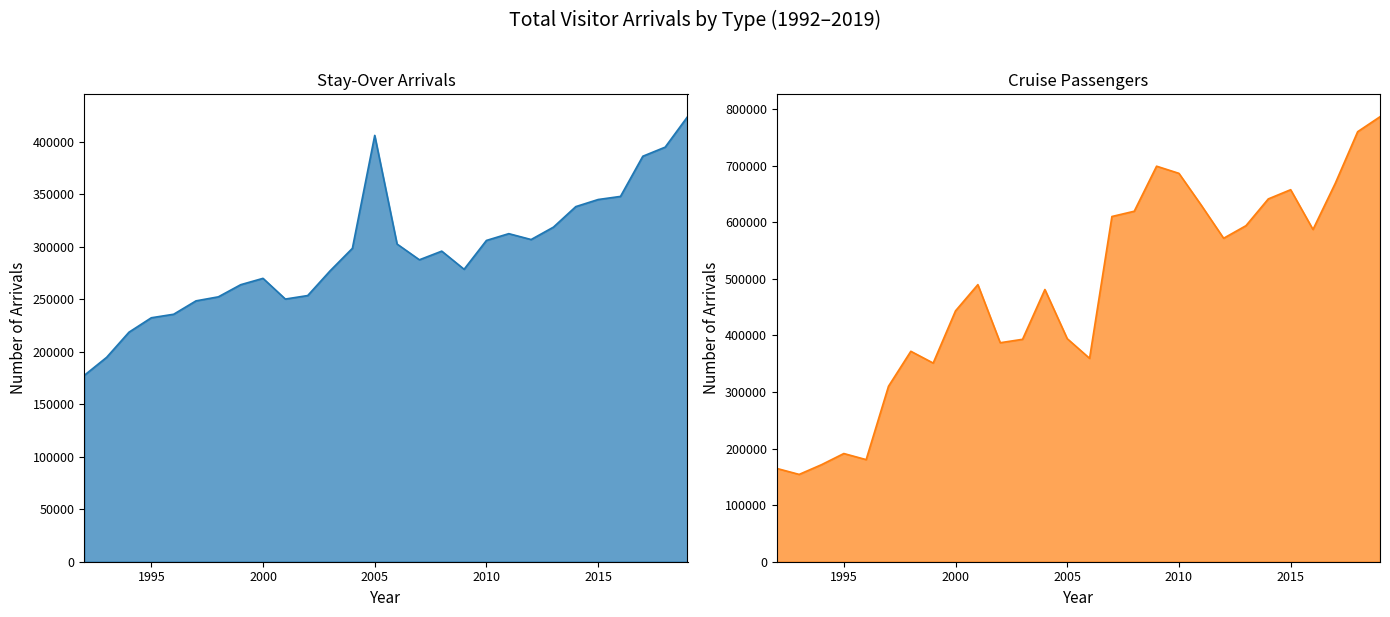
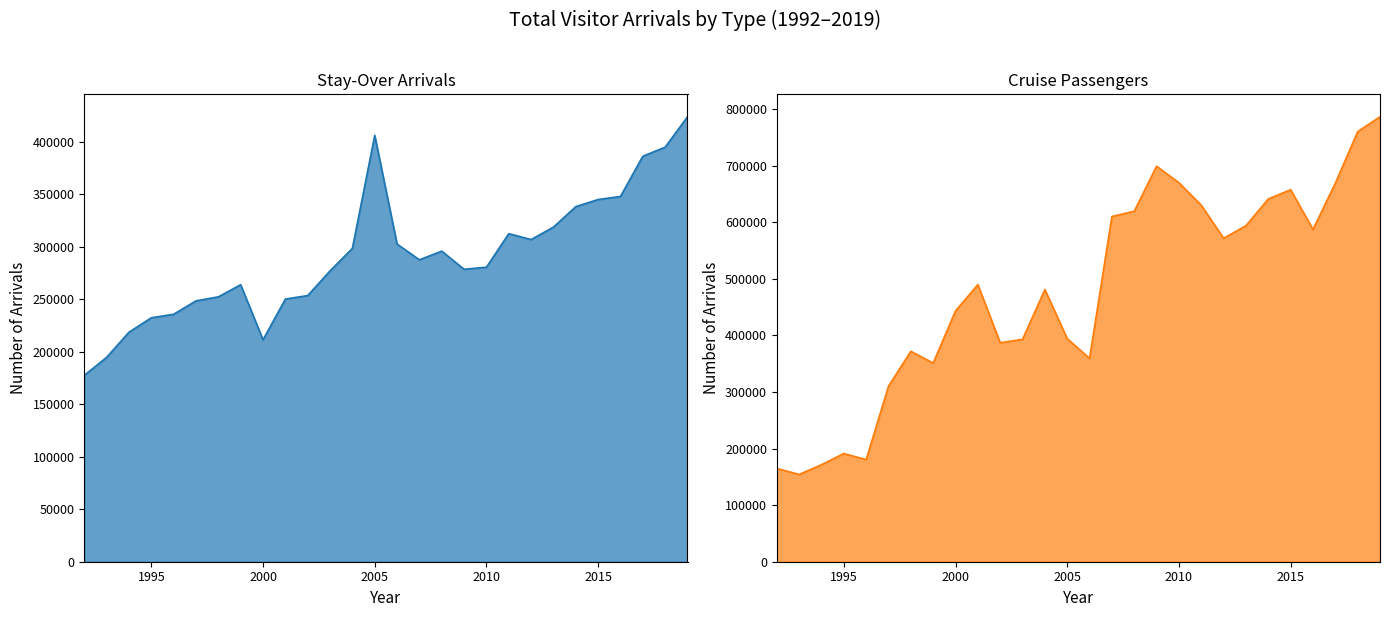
Stay-Over Arrivals, 2000: 270000 -> 211000
Stay-Over Arrivals, 2010: 306000 -> 280000
Cruise Passengers, 2010: 690000 -> 670000
